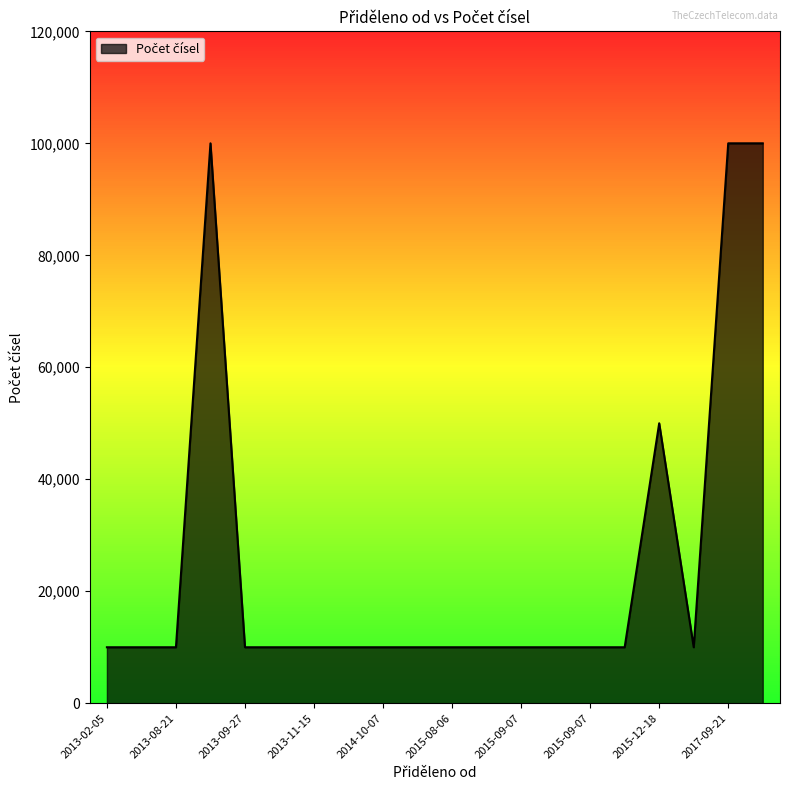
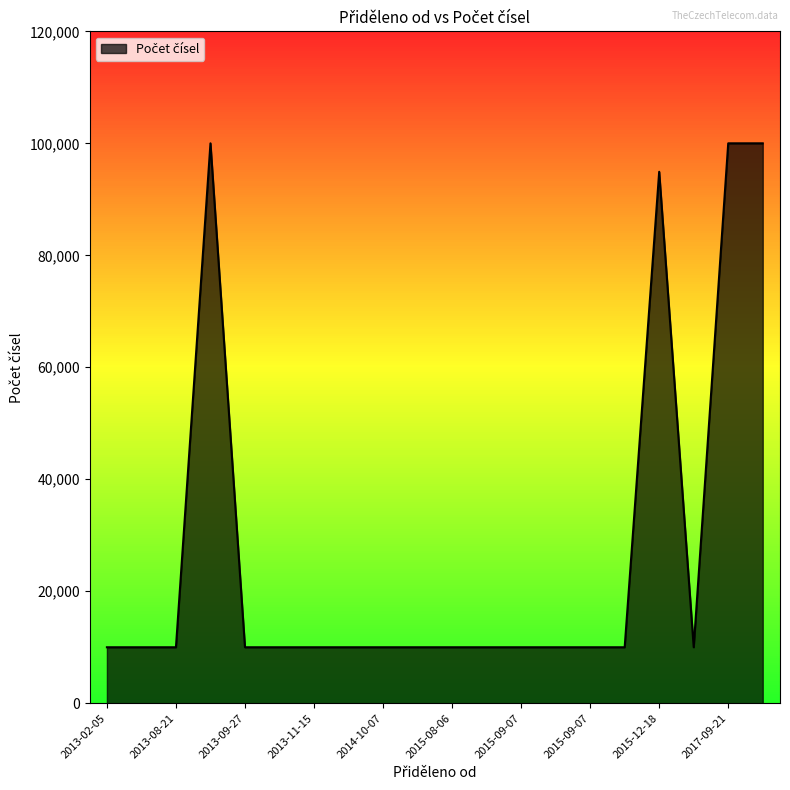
2015-12-18: 50,000 -> 95,000
